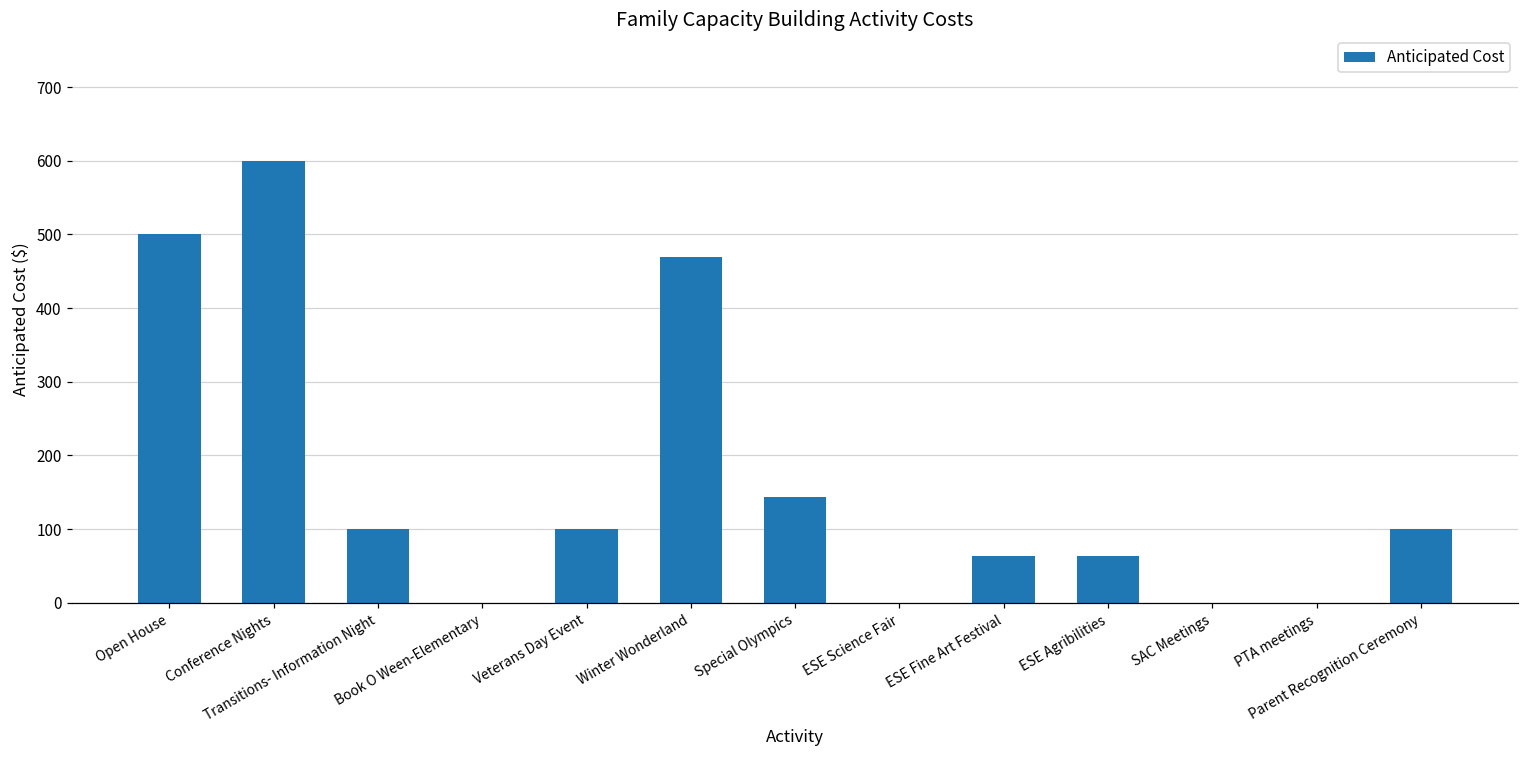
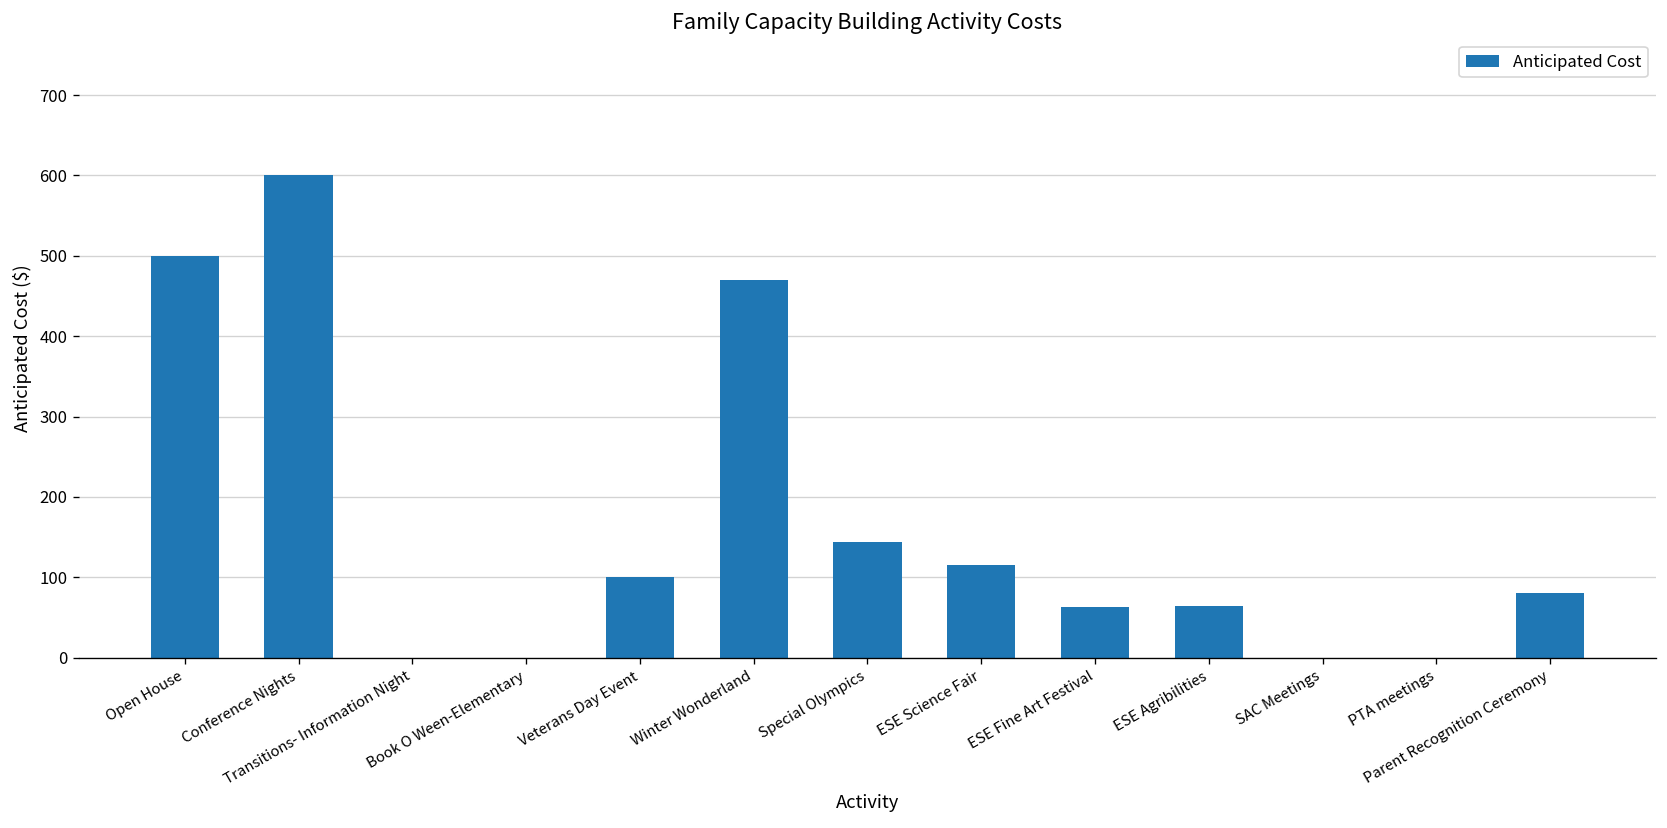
Transitions- Information Night: 100 -> 0
ESE Science Fair: 0 -> 120
Parent Recognition Ceremony: 100 -> 80
